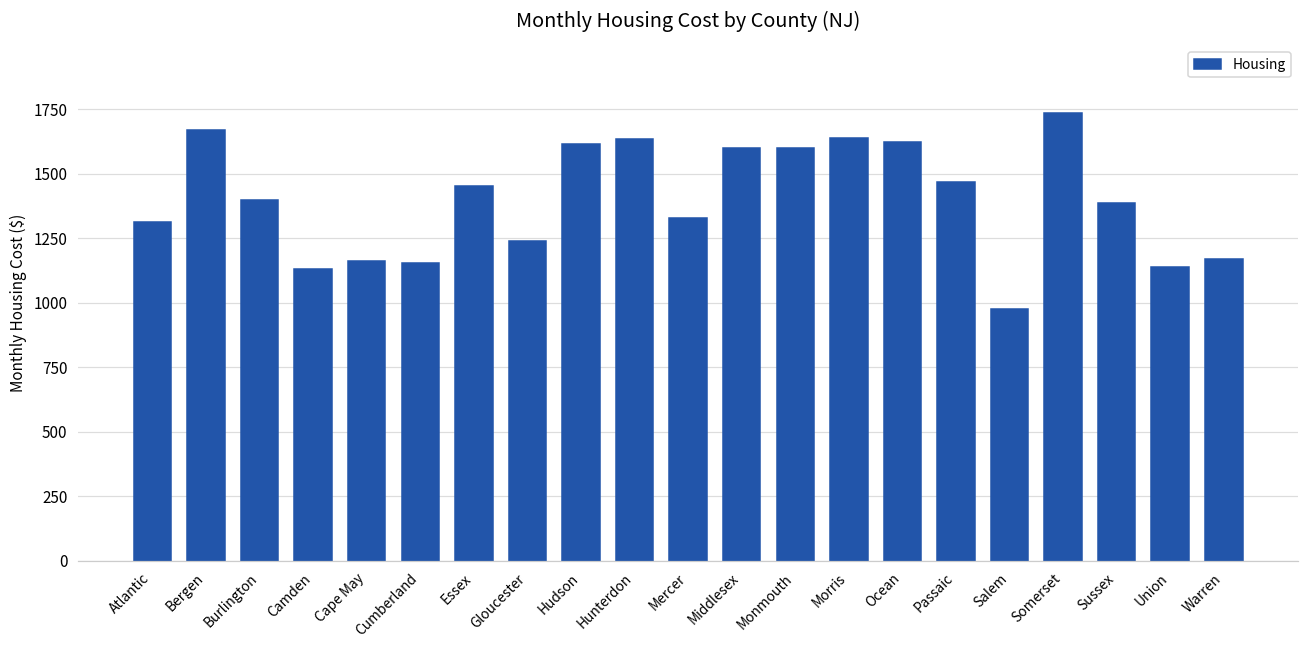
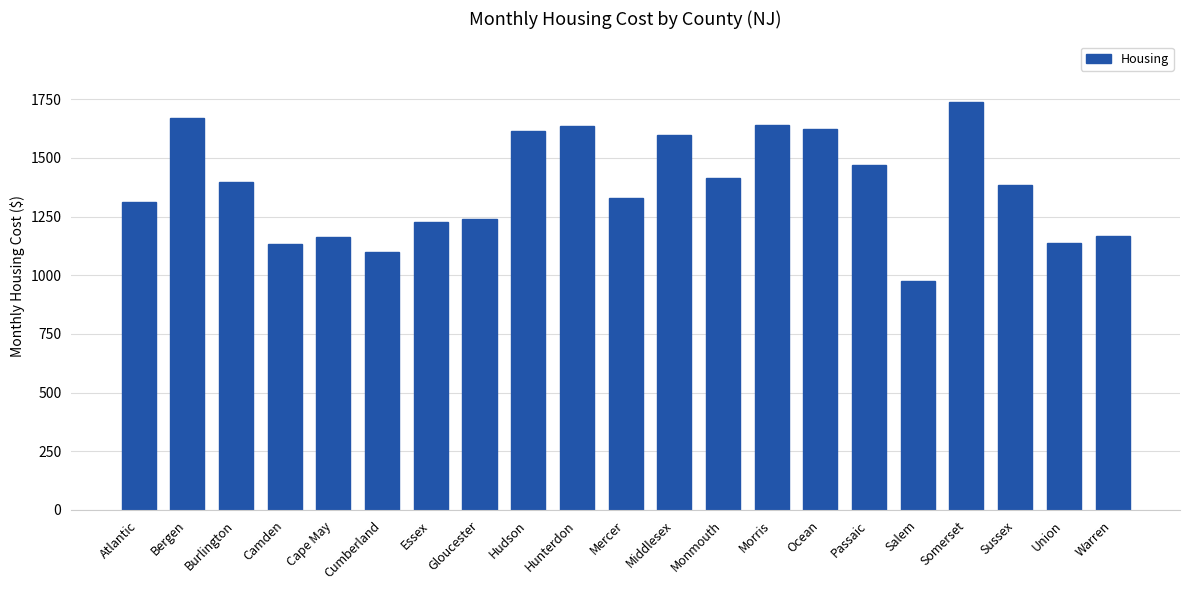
Cumberland: 1160 -> 1100
Essex: 1450 -> 1230
Monmouth: 1600 -> 1410
